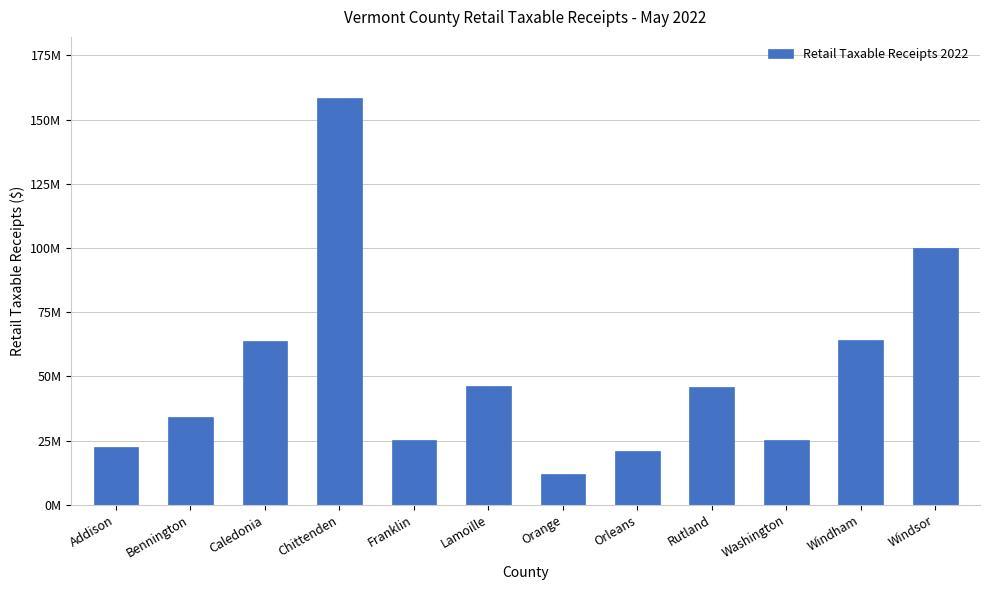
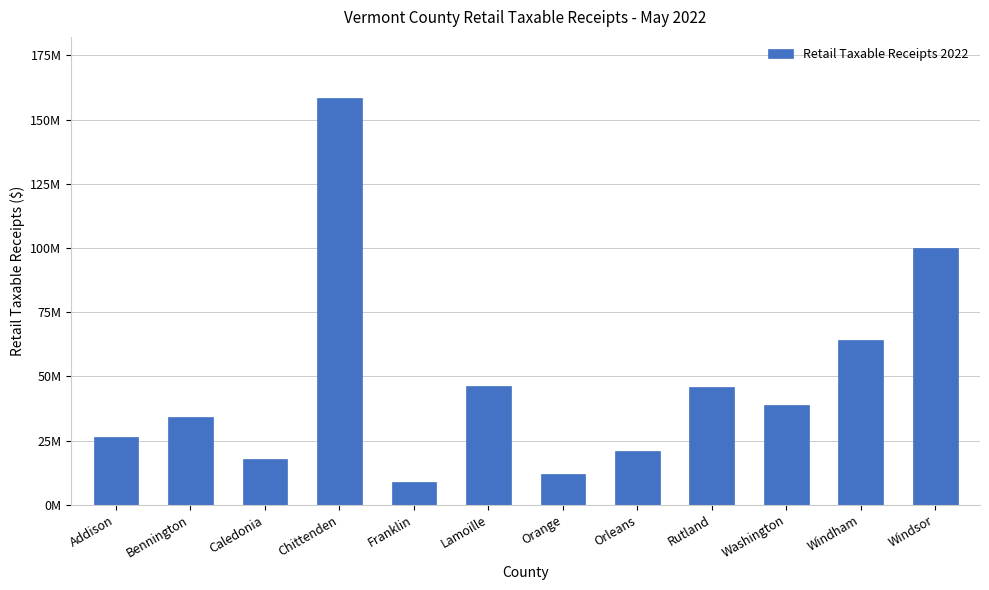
Addison: 23000000 -> 26000000
Caledonia: 64000000 -> 18000000
Franklin: 25000000 -> 9000000
Washington: 25000000 -> 39000000
